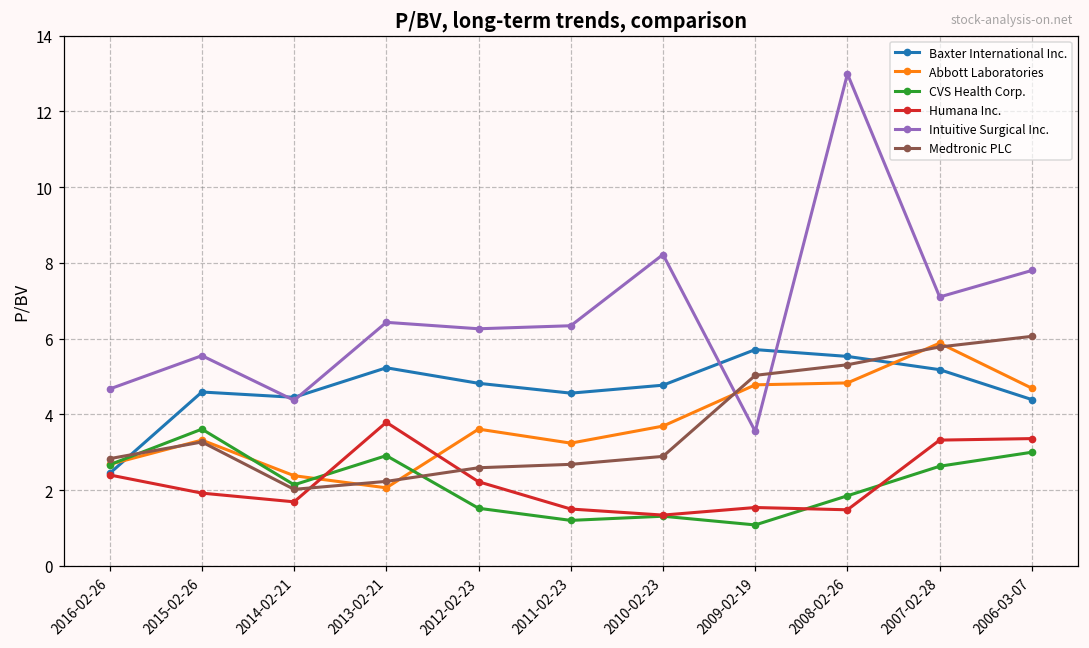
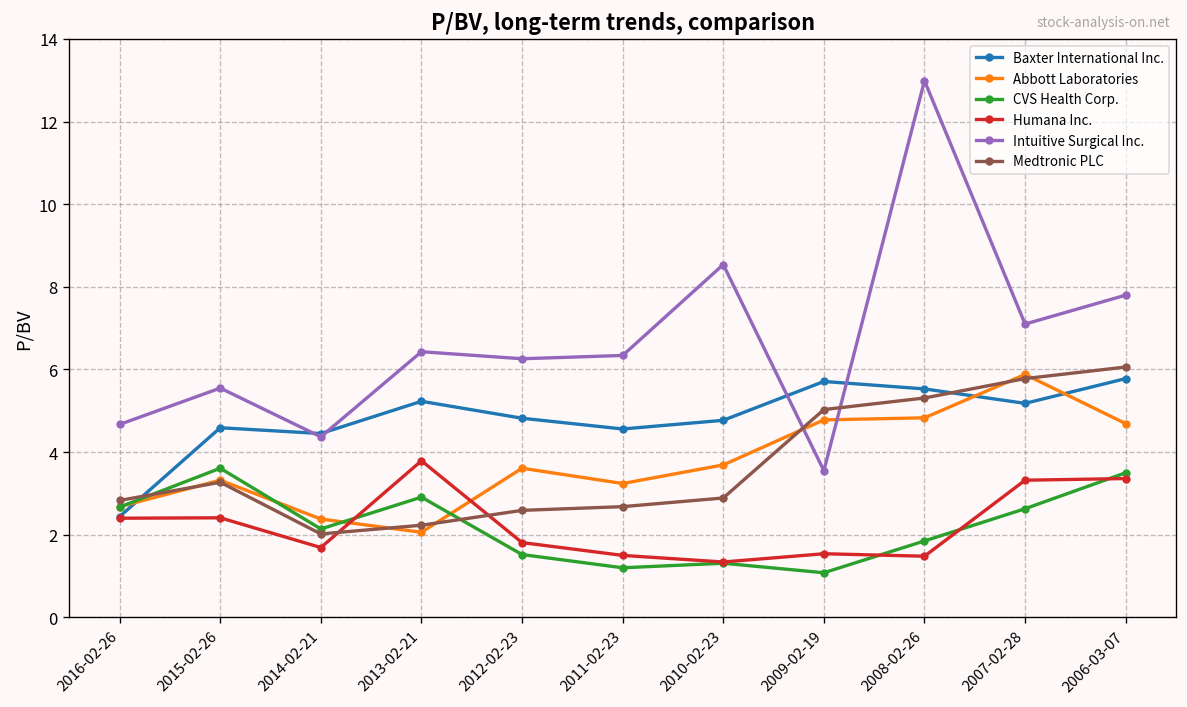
Humana Inc., 2015-02-26: 1.9 -> 2.4
Humana Inc., 2012-02-23: 2.2 -> 1.8
Intuitive Surgical Inc., 2010-02-23: 8.2 -> 8.5
Baxter International Inc., 2006-03-07: 4.4 -> 5.8
CVS Health Corp., 2006-03-07: 3.0 -> 3.5
